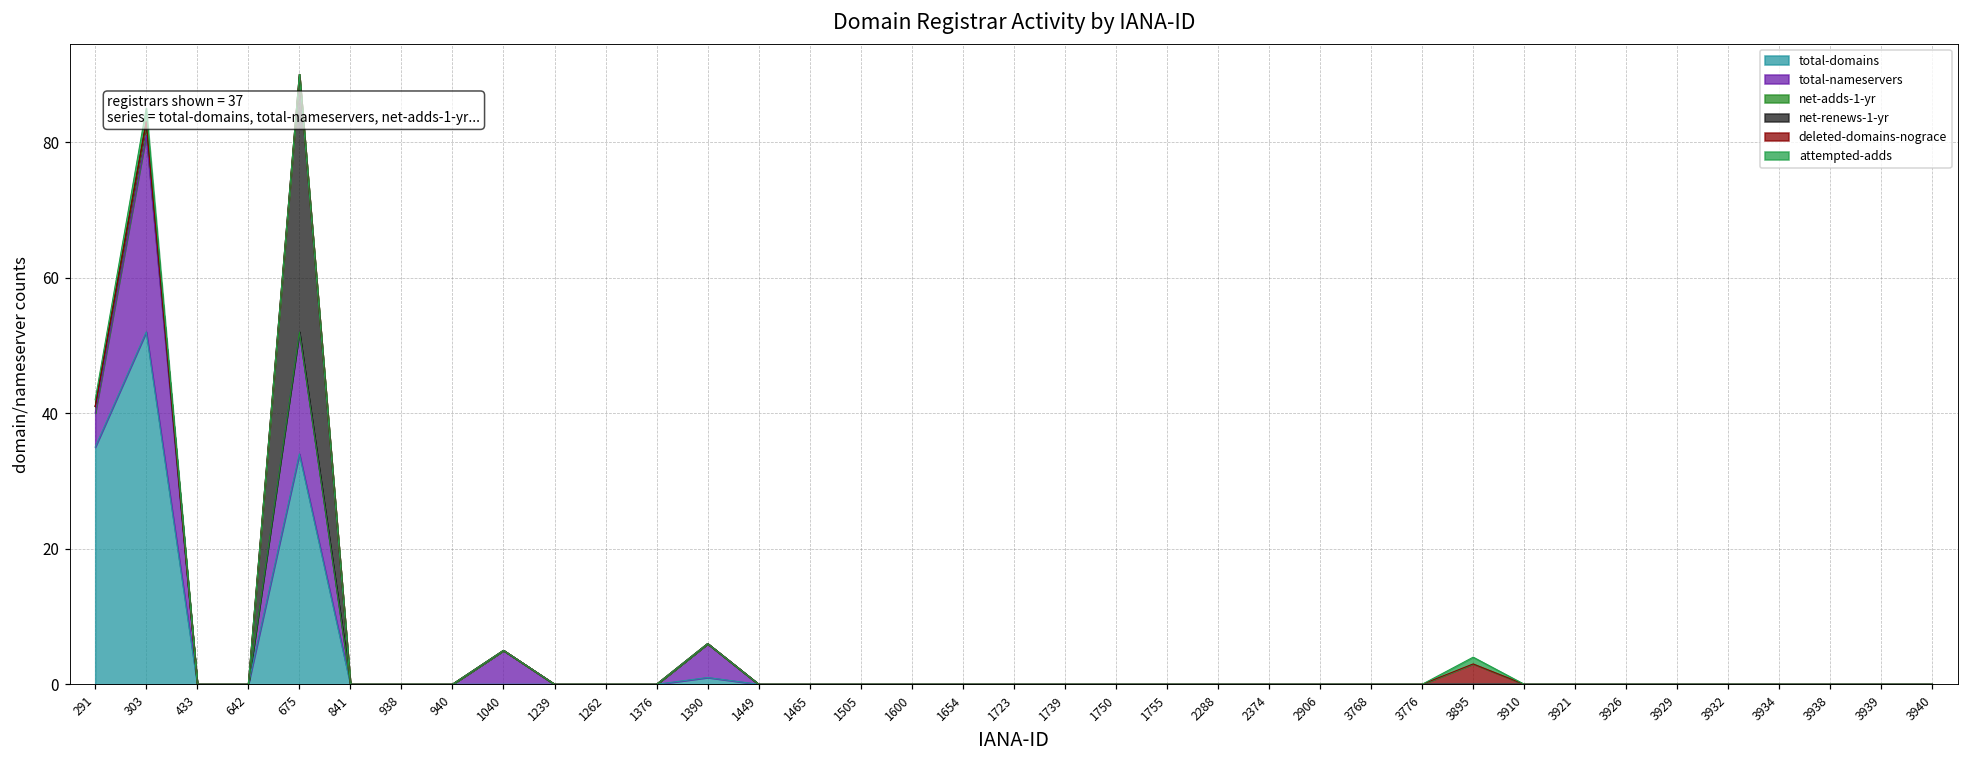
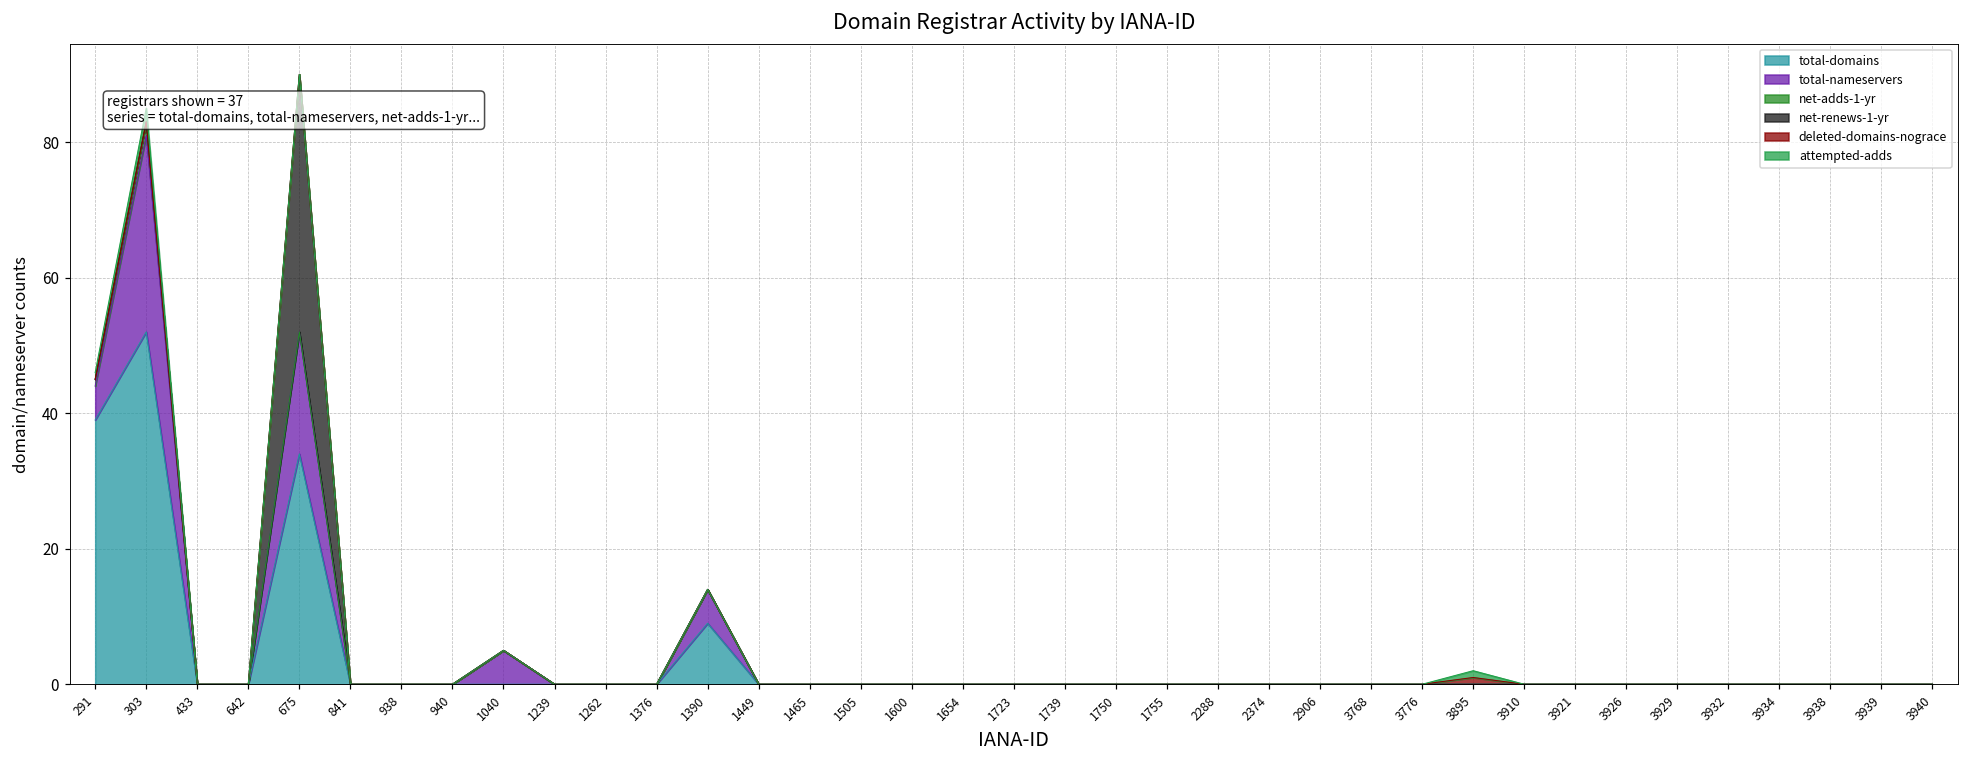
total-domains, 291: 35 -> 39
total-domains, 1390: 1 -> 9
deleted-domains-nograce, 3895: 3 -> 1
